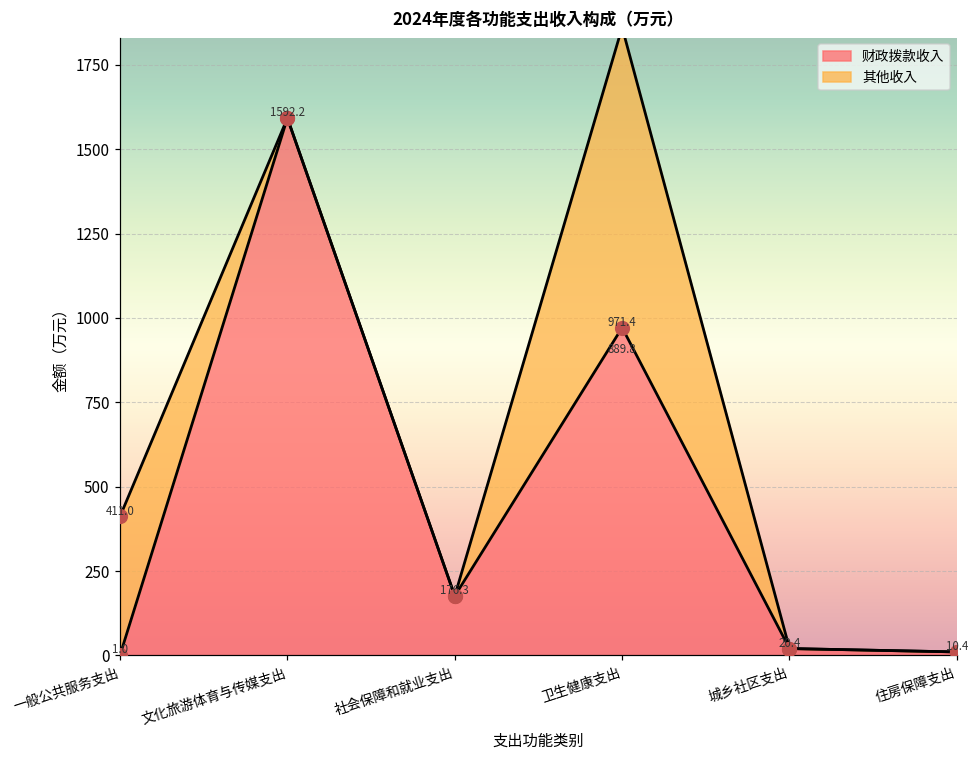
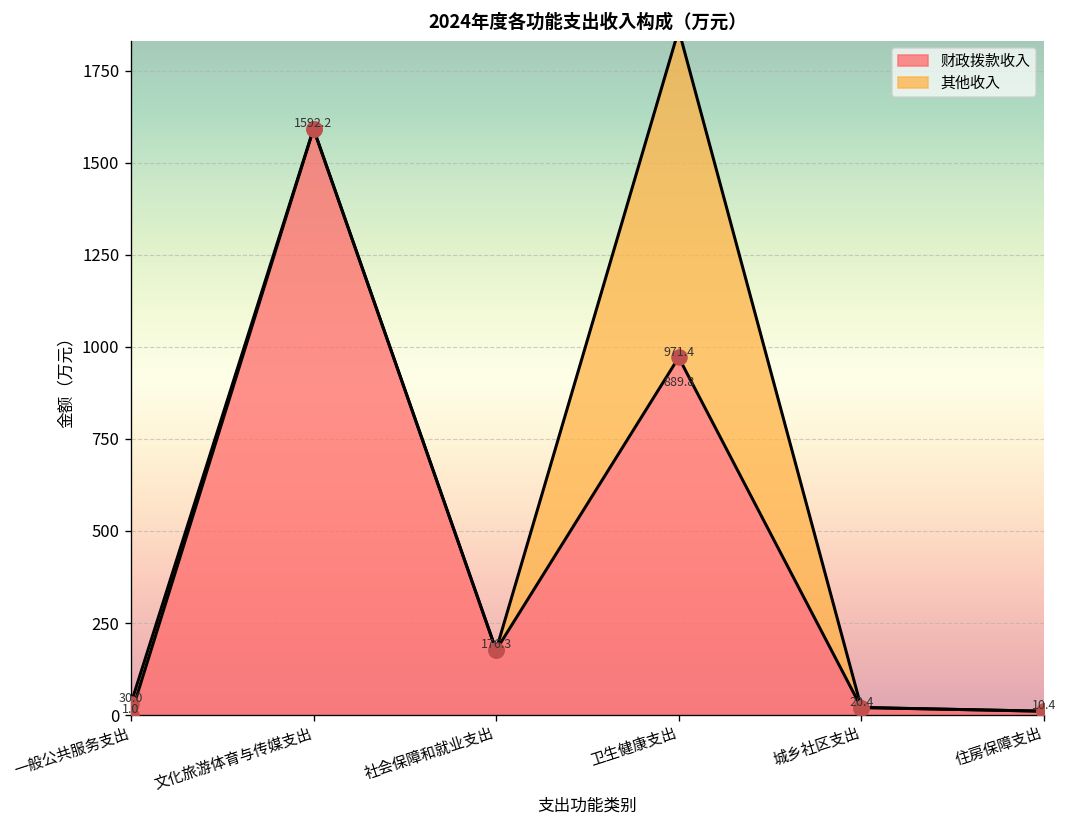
其他收入, 一般公共服务支出: 411.0 -> 30.0
